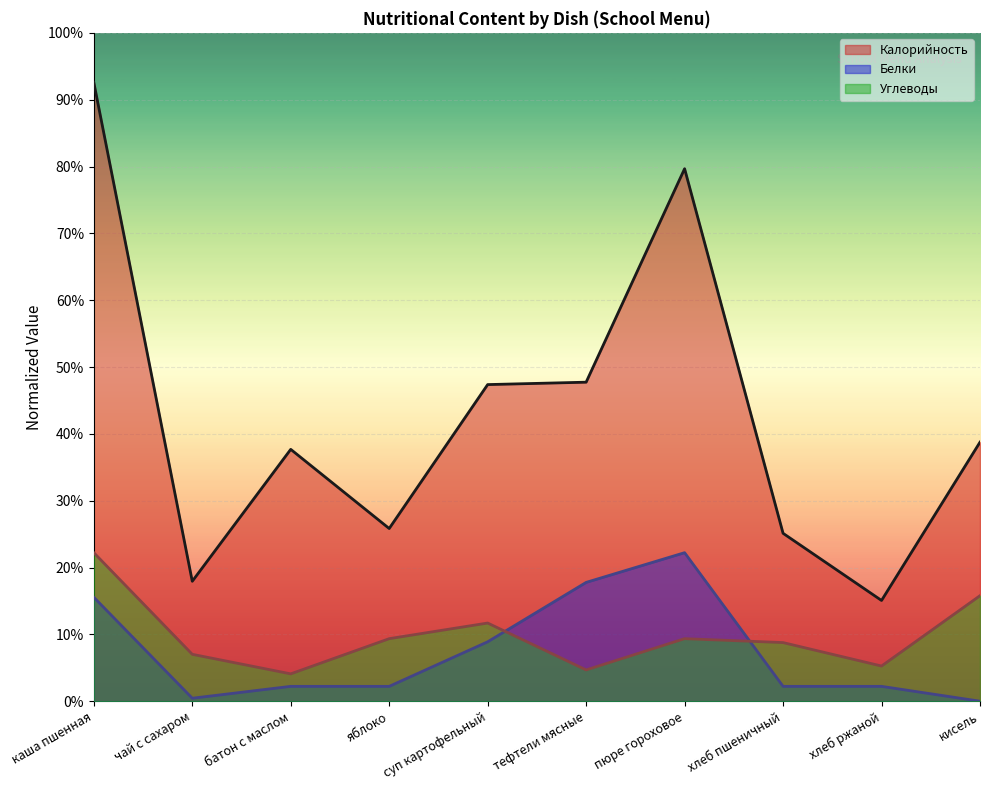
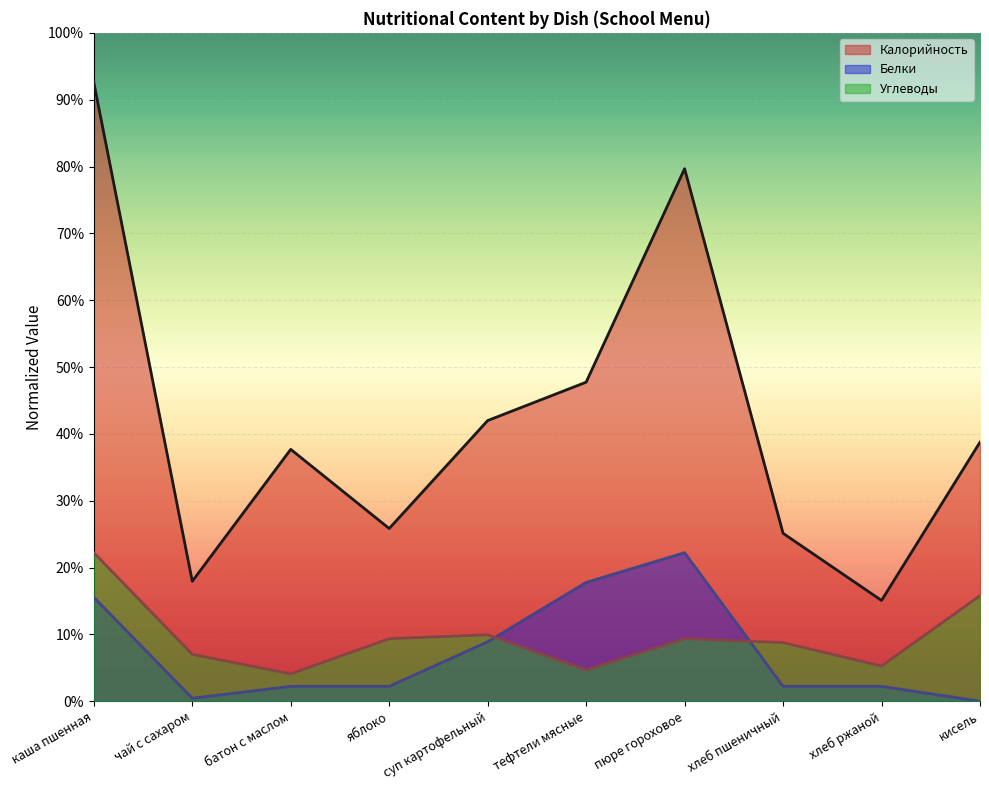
Калорийность, суп картофельный: 47% -> 42%
Углеводы, суп картофельный: 12% -> 10%
